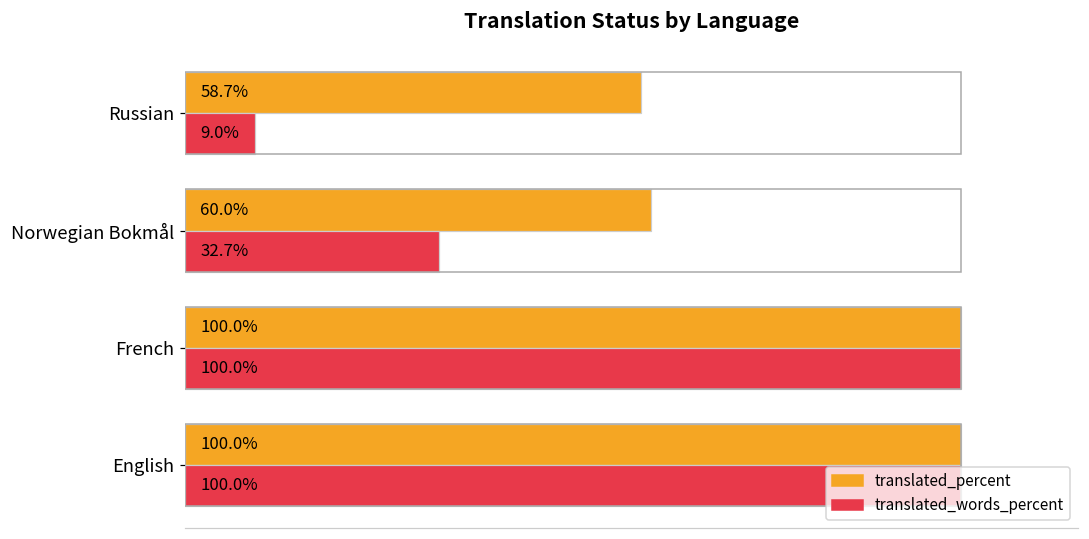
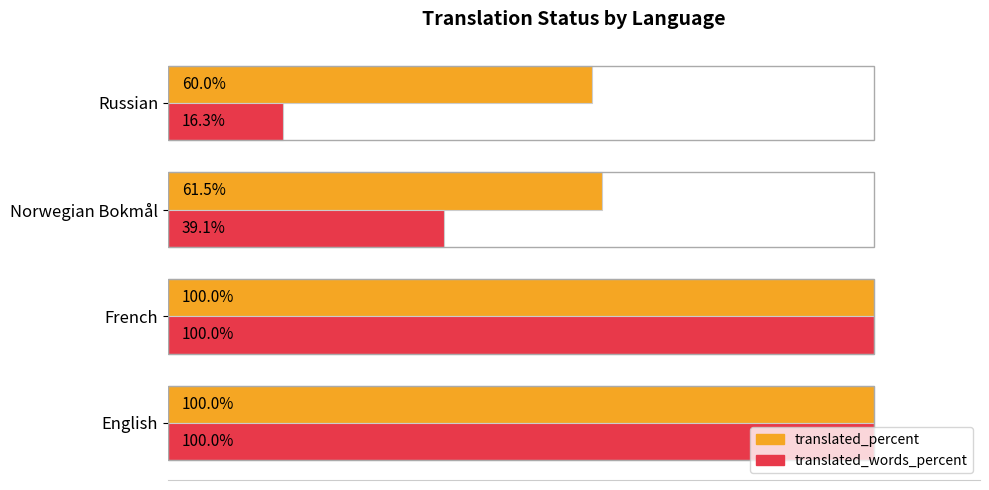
translated_percent, Russian: 58.7% -> 60.0%
translated_words_percent, Russian: 9.0% -> 16.3%
translated_percent, Norwegian Bokmål: 60.0% -> 61.5%
translated_words_percent, Norwegian Bokmål: 32.7% -> 39.1%
